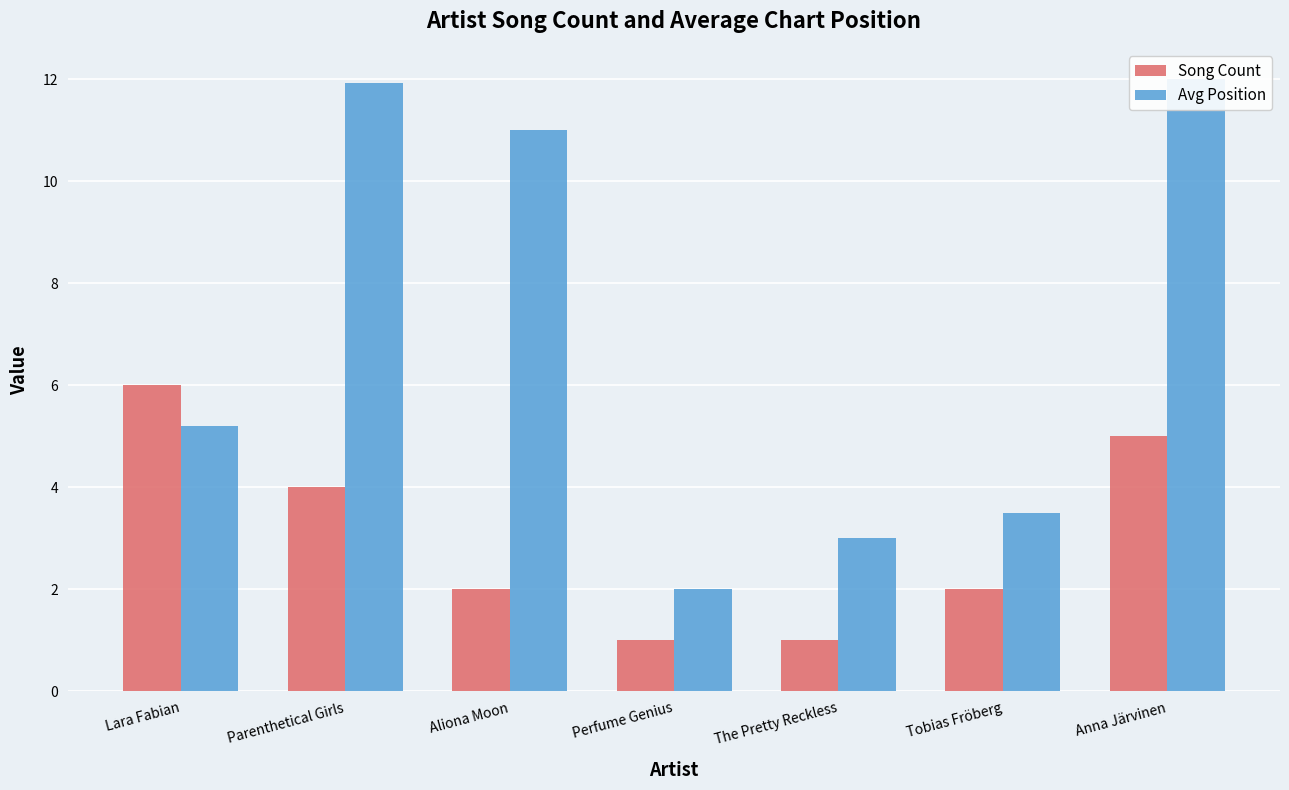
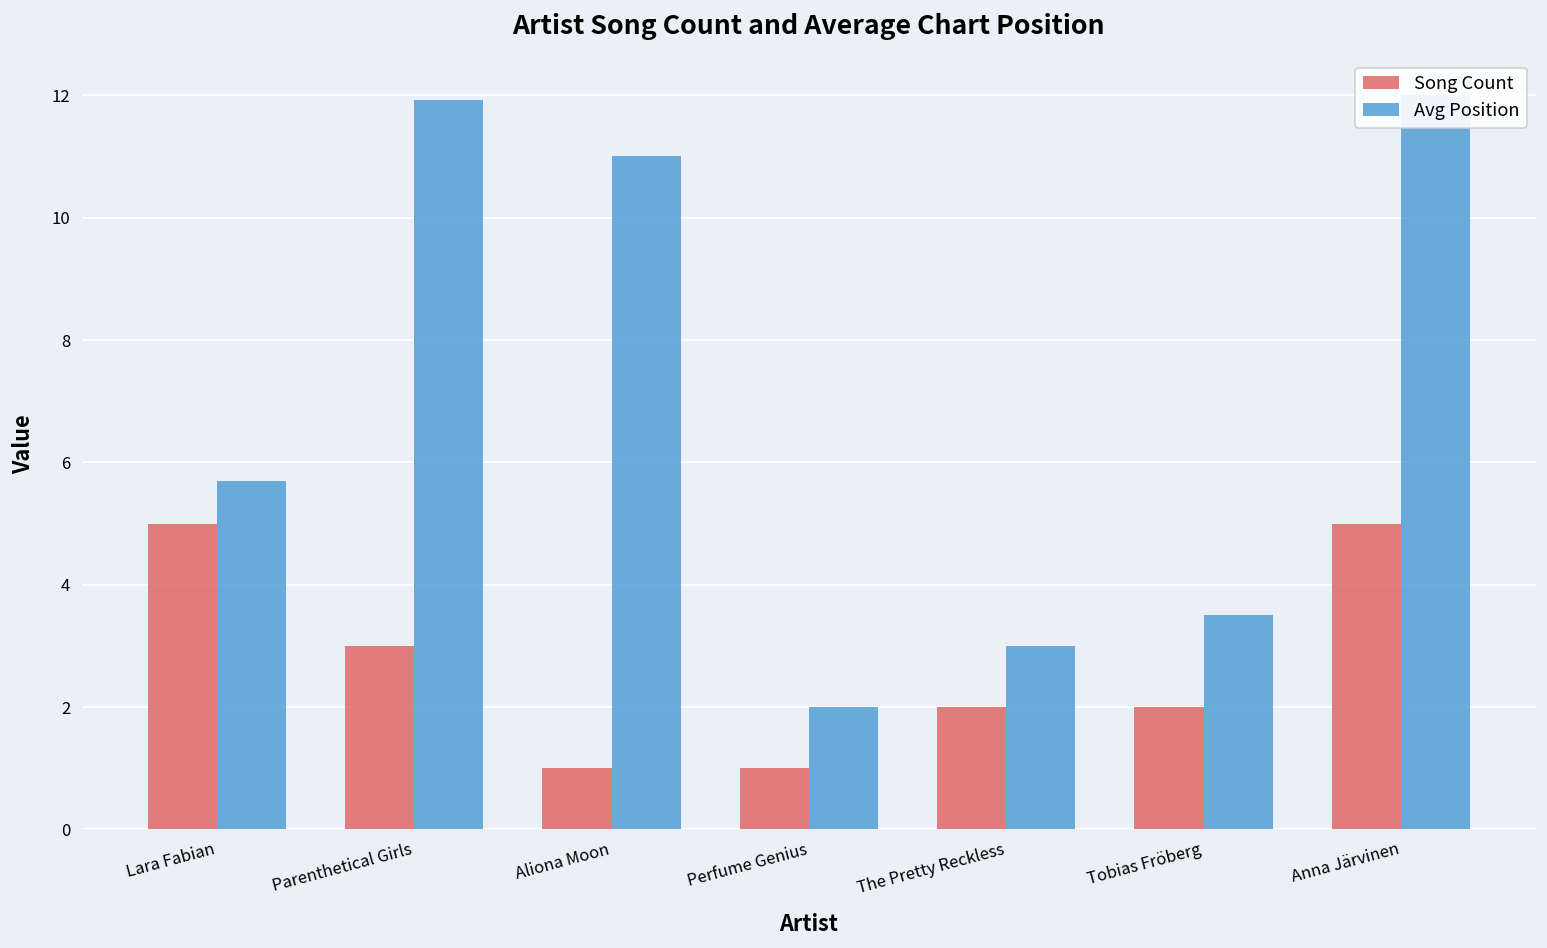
Song Count, Lara Fabian: 6 -> 5
Avg Position, Lara Fabian: 5.2 -> 5.7
Song Count, Parenthetical Girls: 4 -> 3
Song Count, Aliona Moon: 2 -> 1
Song Count, The Pretty Reckless: 1 -> 2
